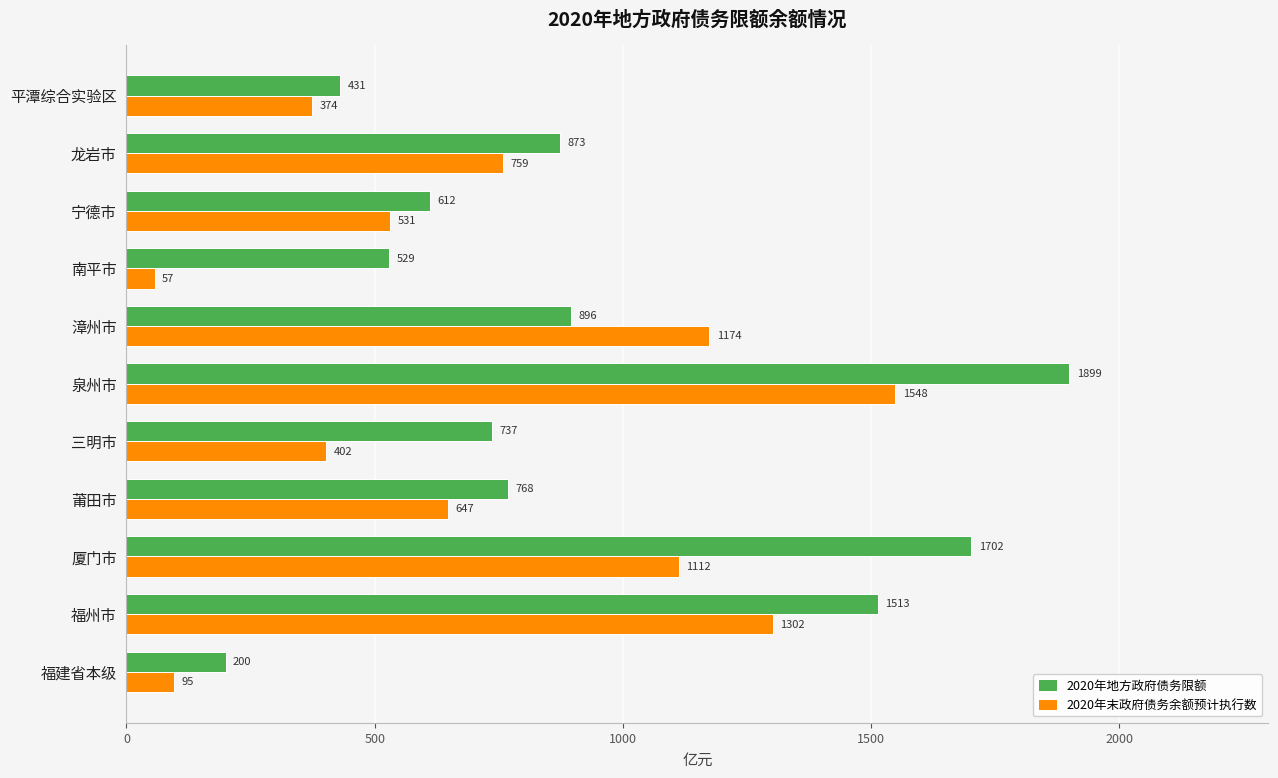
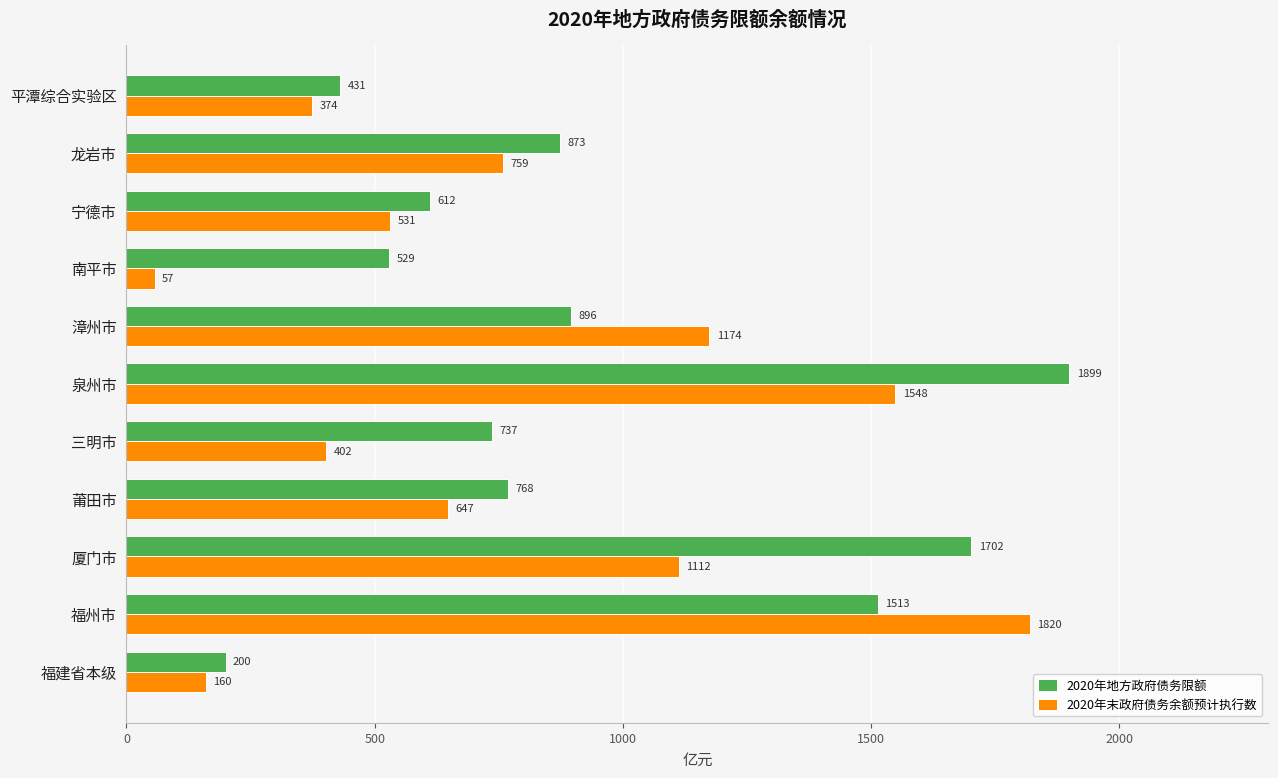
2020年末政府债务余额预计执行数, 福州市: 1302 -> 1820
2020年末政府债务余额预计执行数, 福建省本级: 95 -> 160
